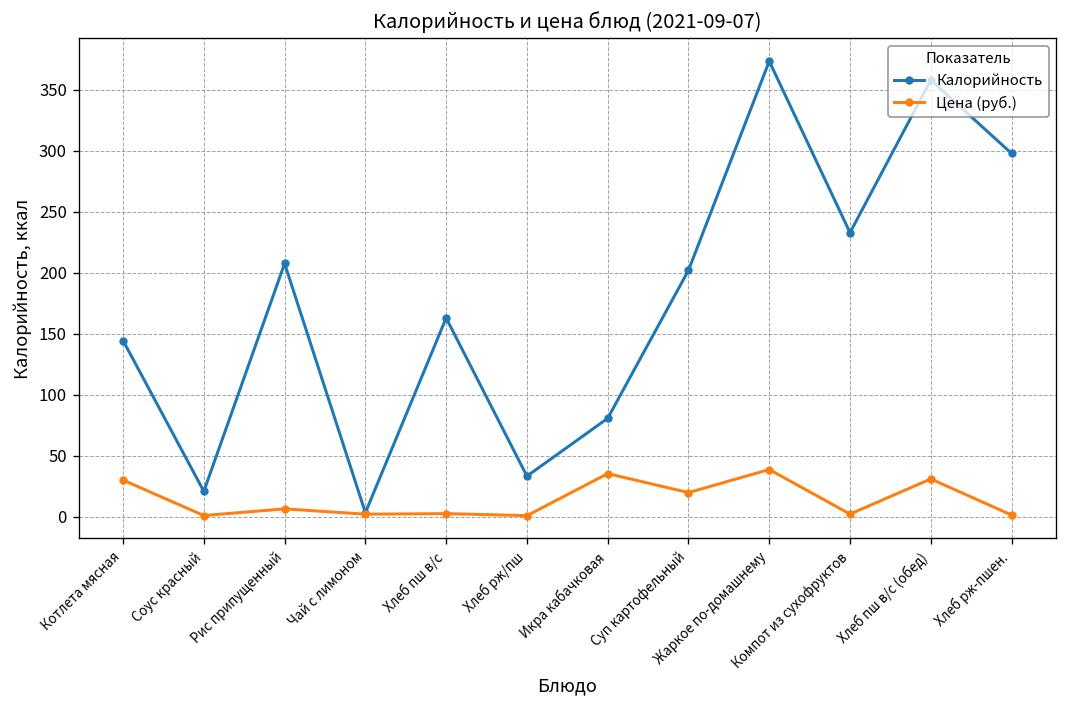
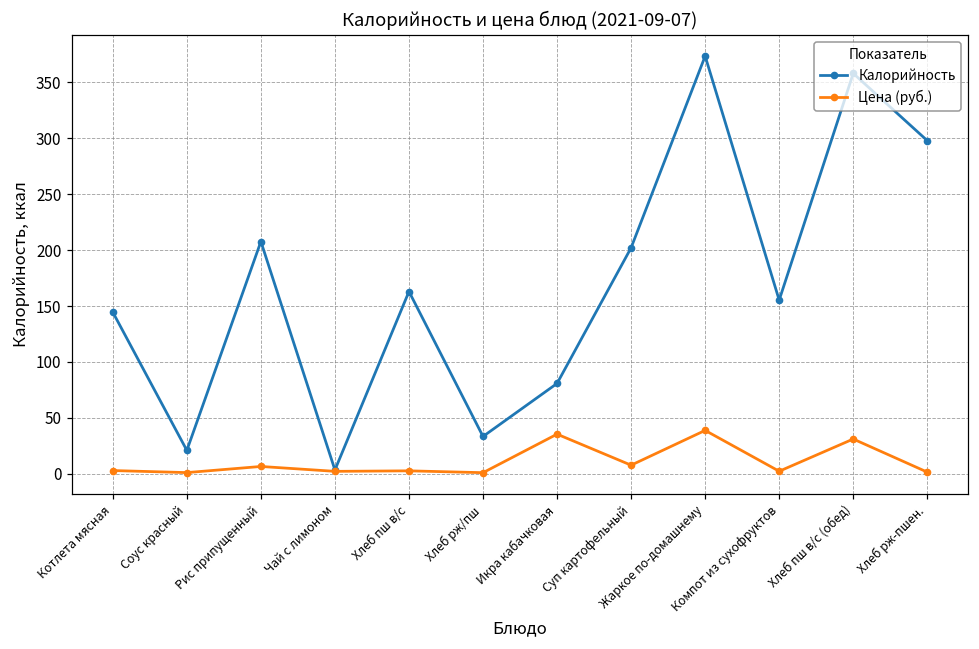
Цена (руб.), Котлета мясная: 30 -> 3
Цена (руб.), Суп картофельный: 20 -> 8
Калорийность, Компот из сухофруктов: 233 -> 155
